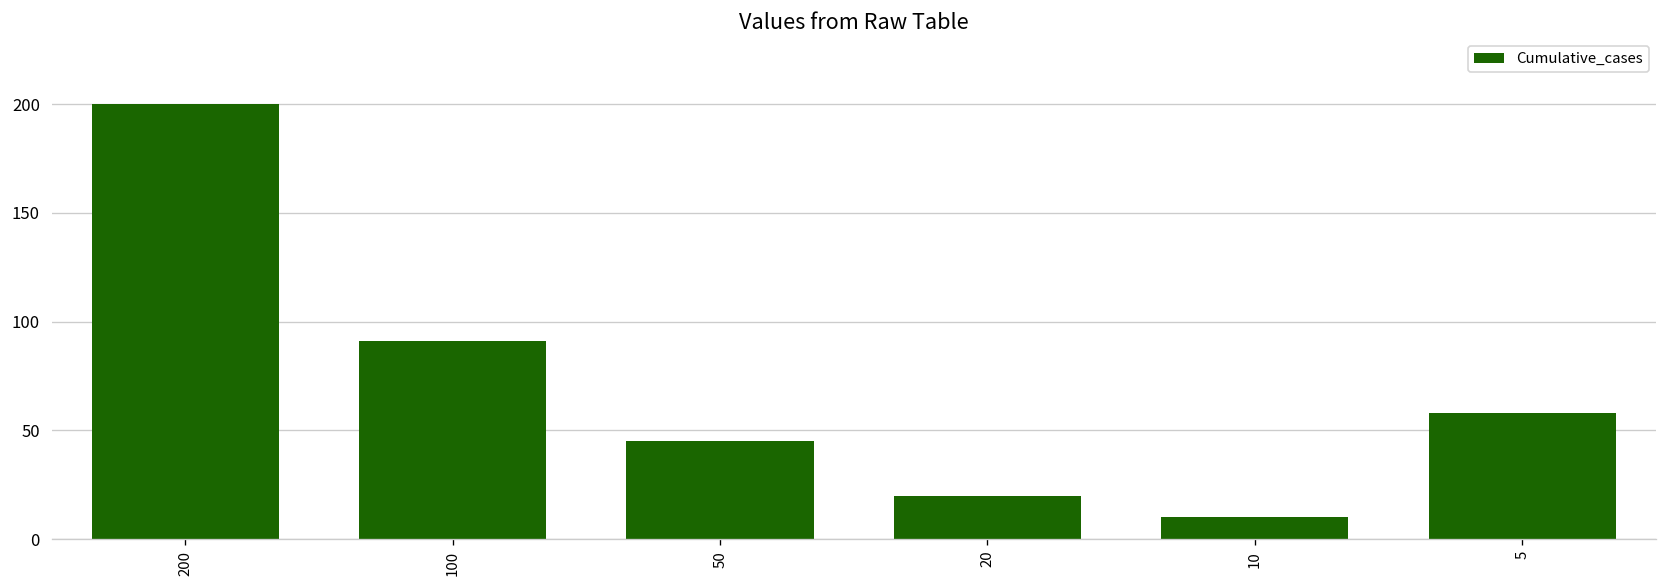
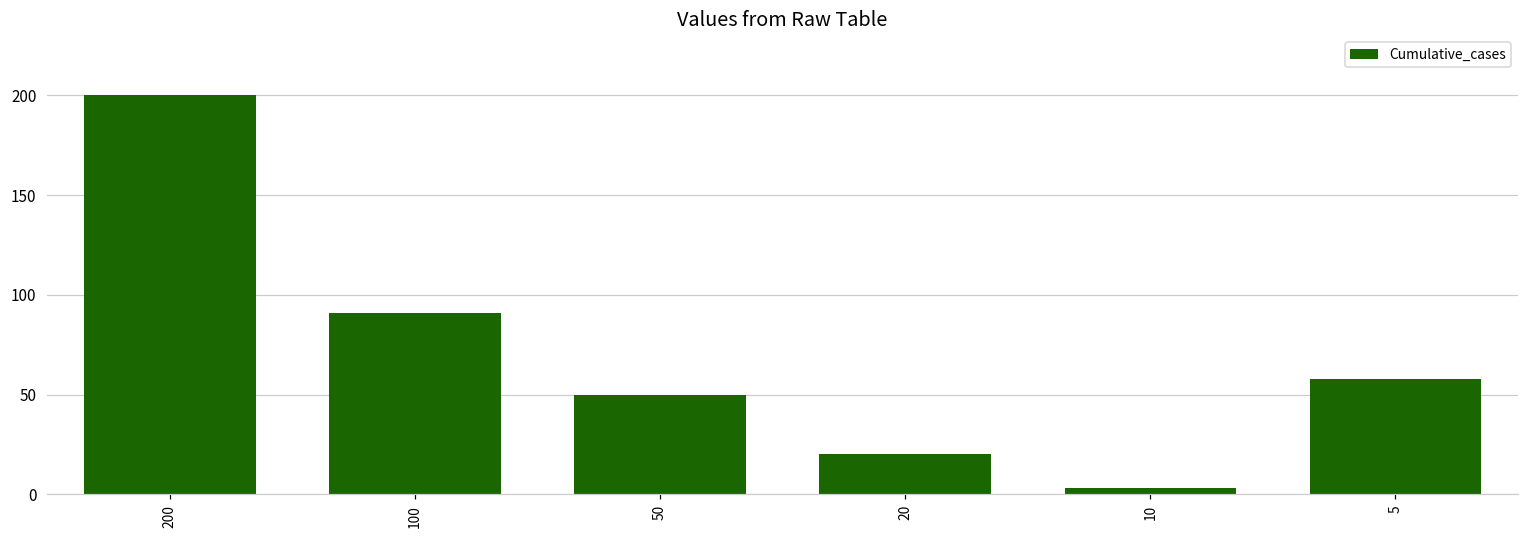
50: 45 -> 50
10: 10 -> 3
